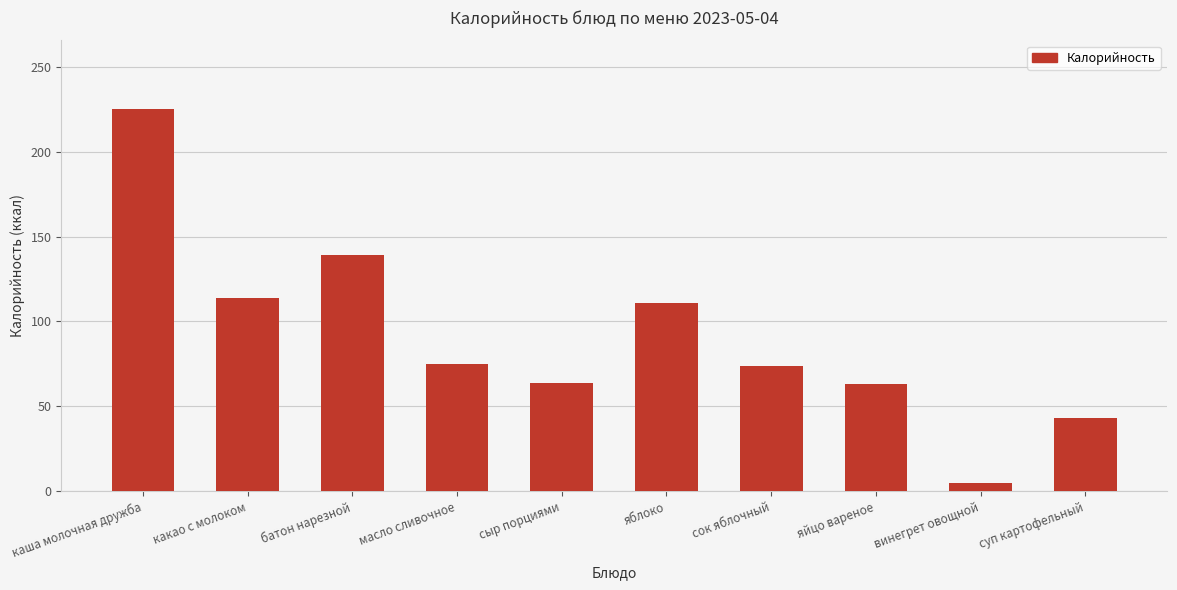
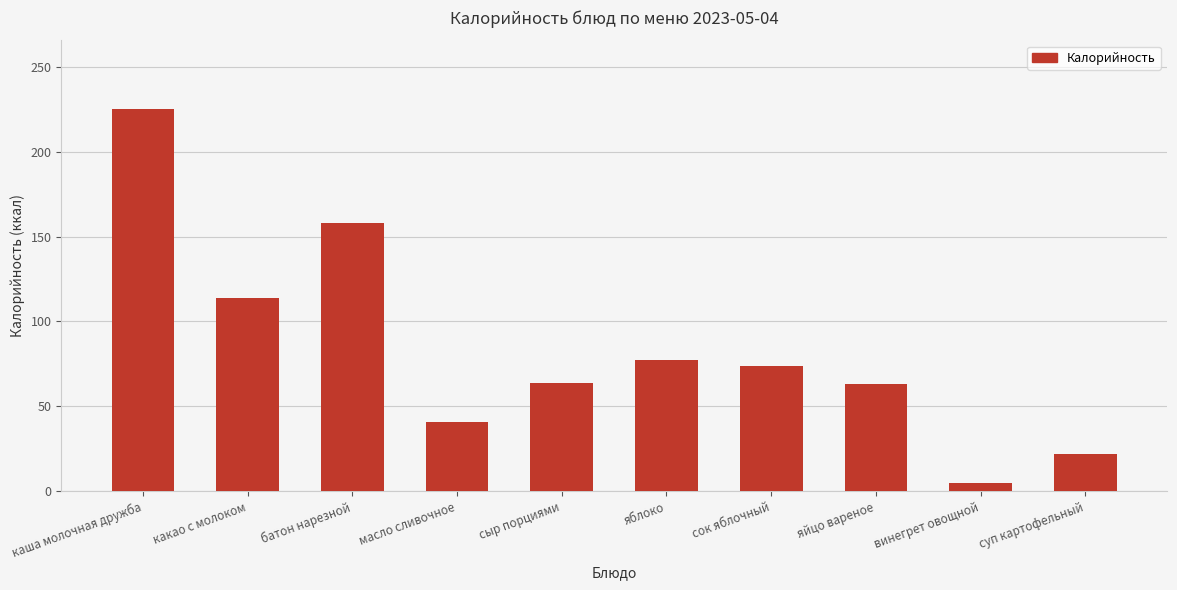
батон нарезной: 139 -> 158
масло сливочное: 75 -> 41
яблоко: 111 -> 77
суп картофельный: 43 -> 22
